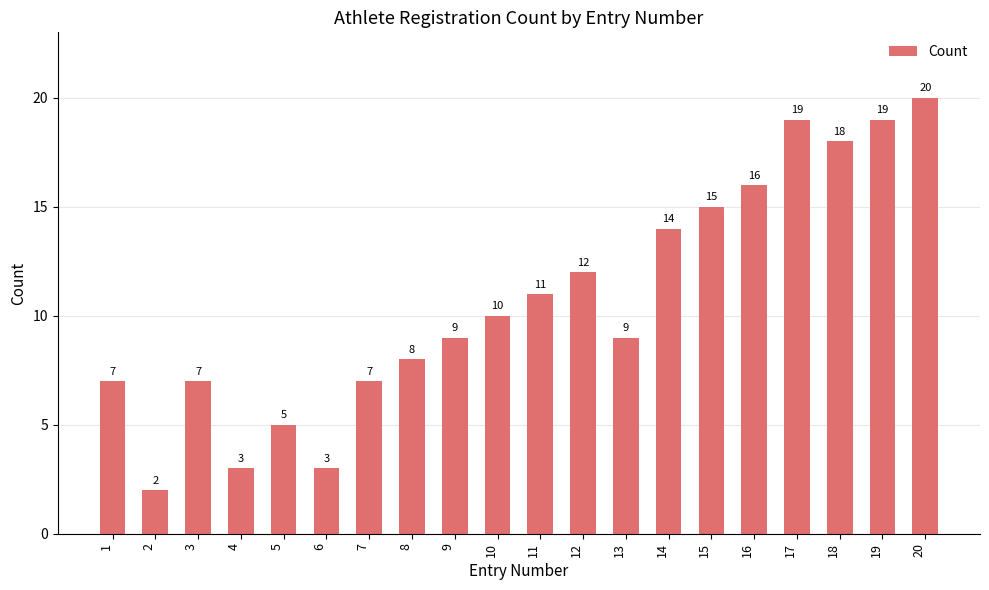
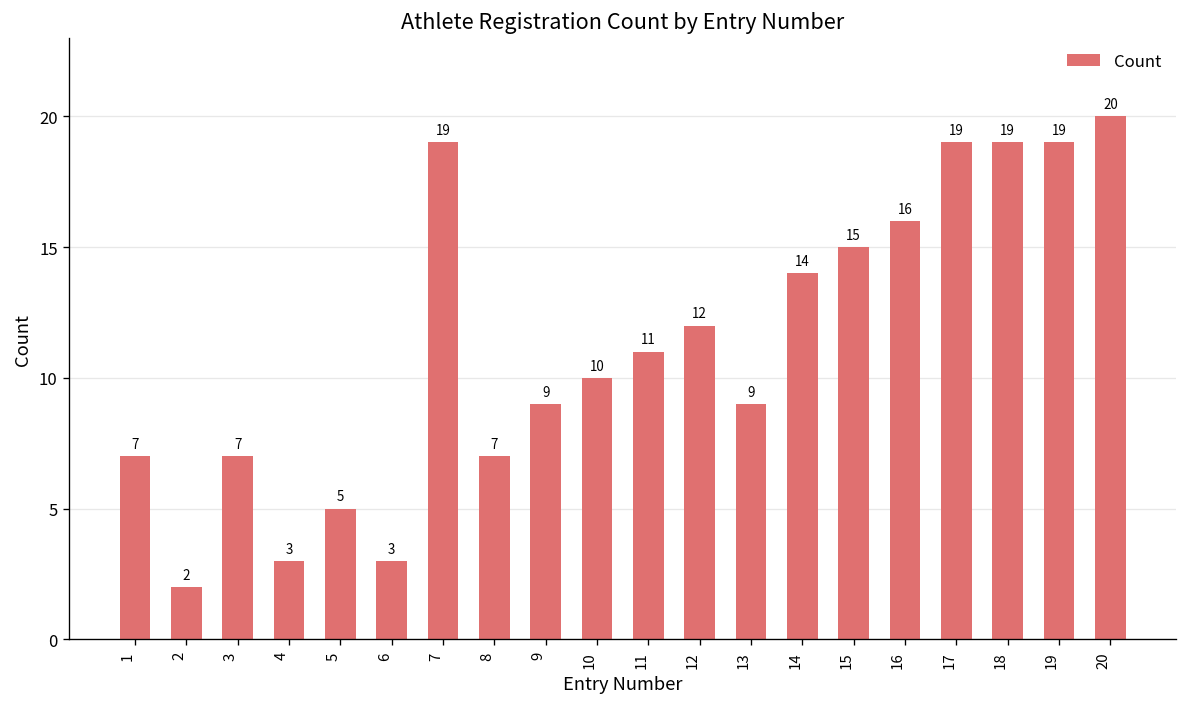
7: 7 -> 19
8: 8 -> 7
18: 18 -> 19
